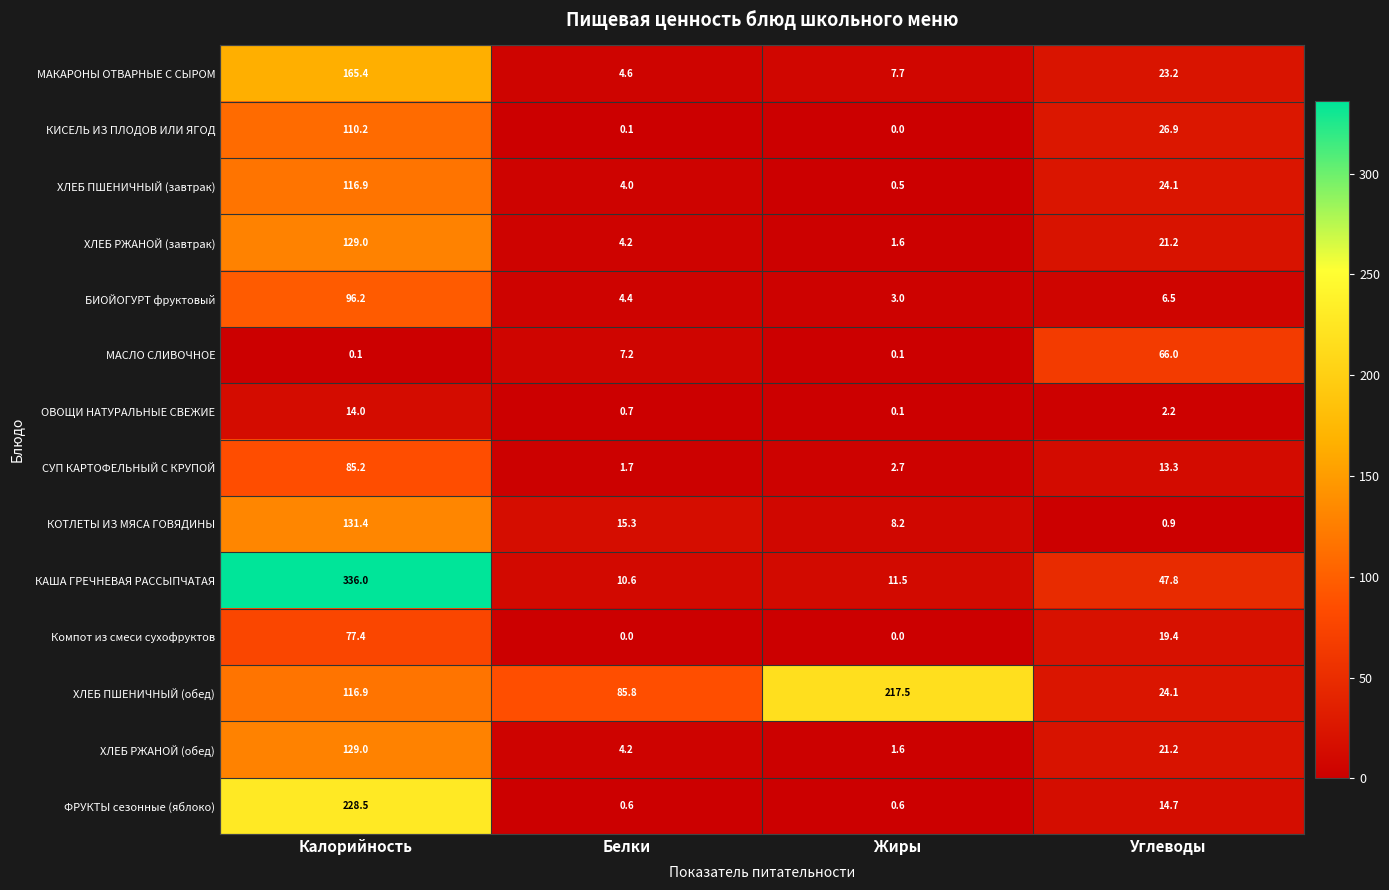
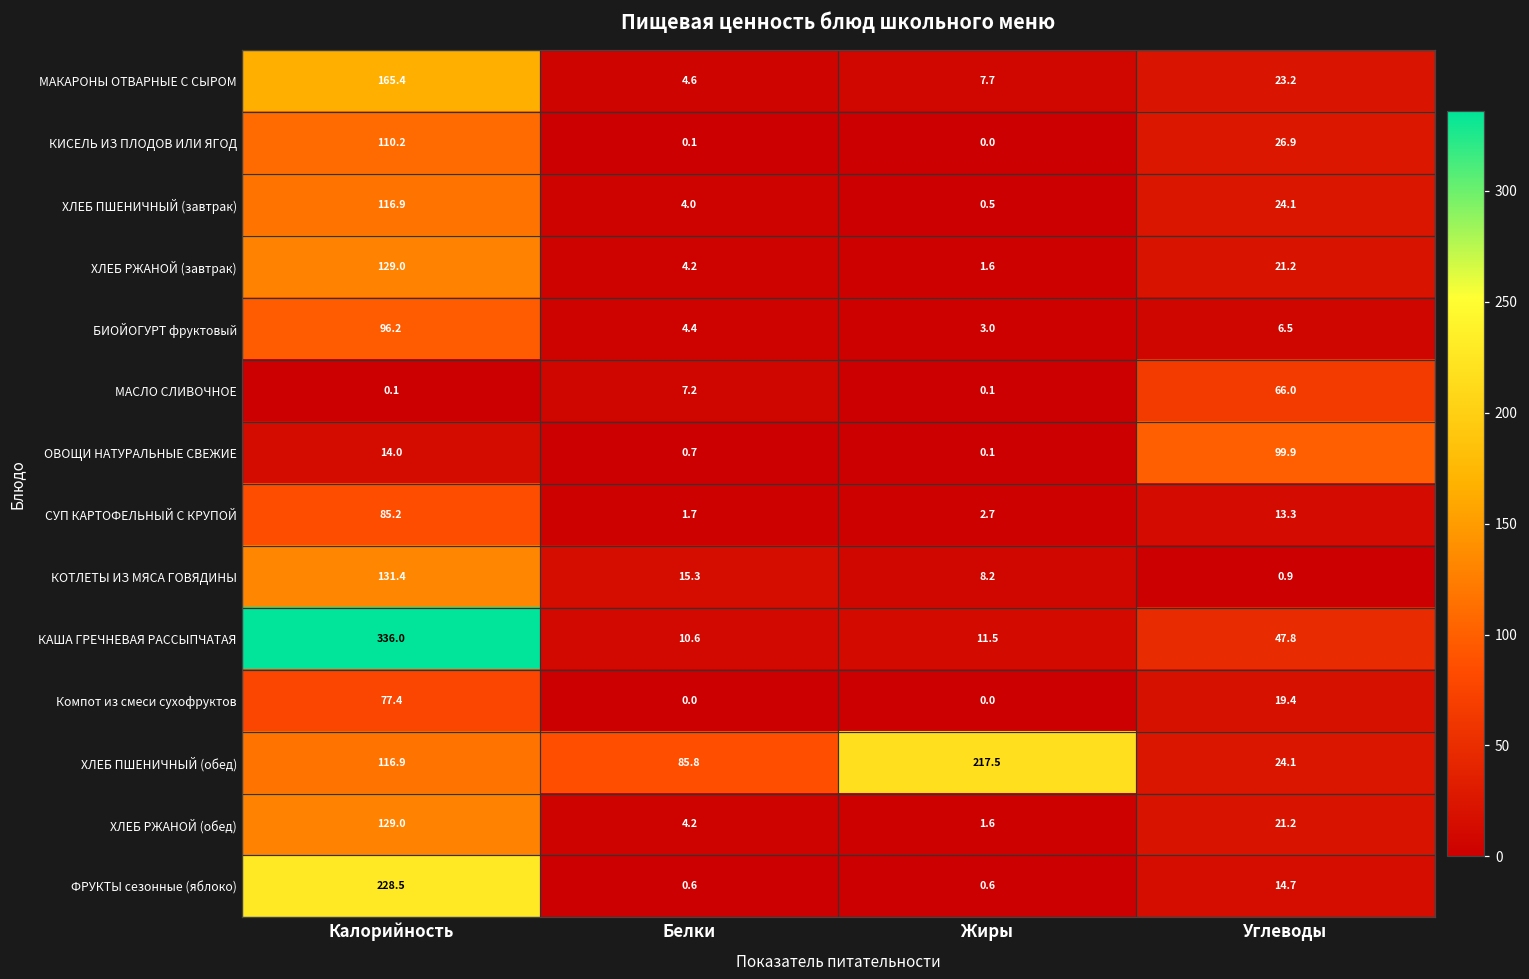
ОВОЩИ НАТУРАЛЬНЫЕ СВЕЖИЕ, Углеводы: 2.2 -> 99.9
